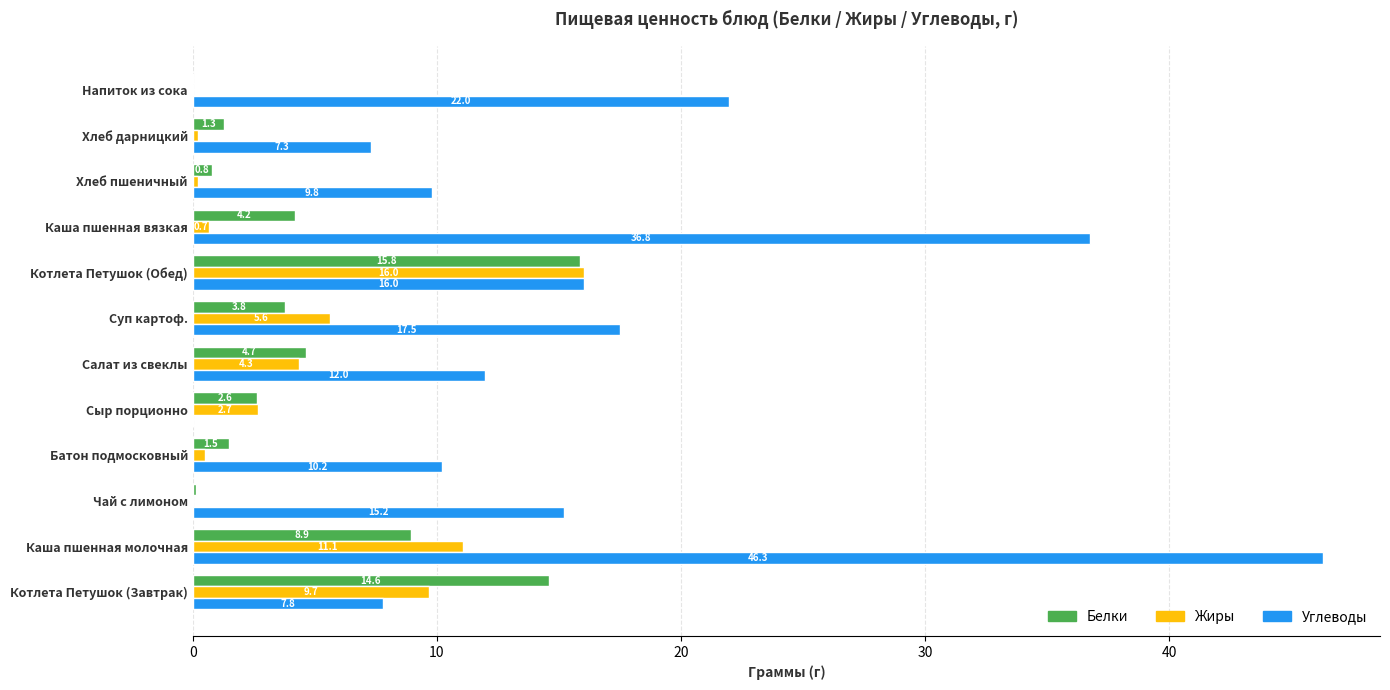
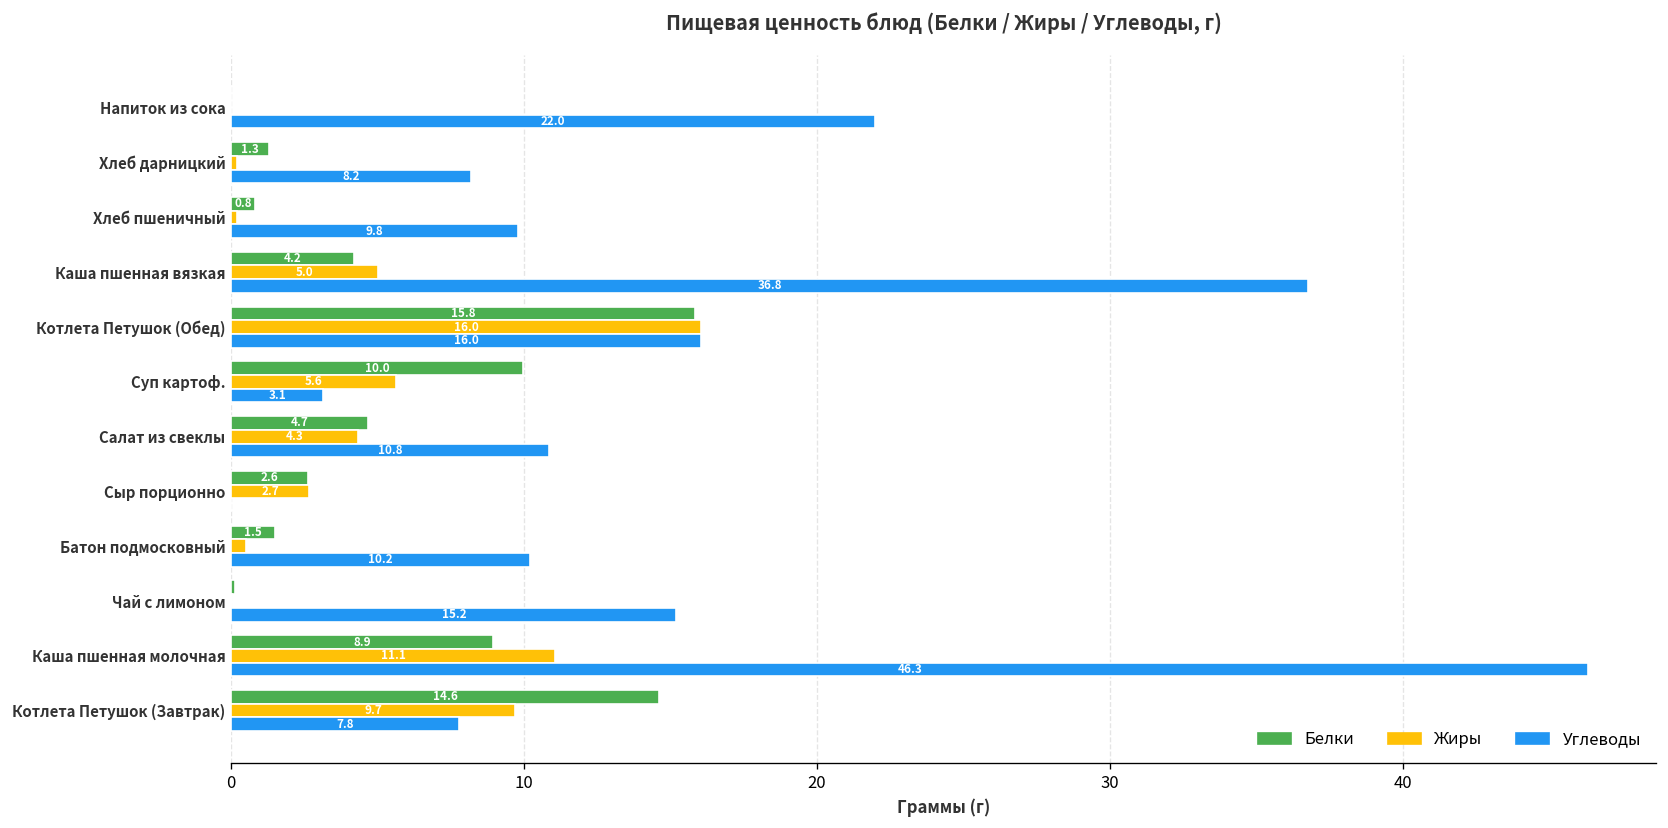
Углеводы, Хлеб дарницкий: 7.3 -> 8.2
Жиры, Каша пшенная вязкая: 0.7 -> 5.0
Белки, Суп картоф.: 3.8 -> 10.0
Углеводы, Суп картоф.: 17.5 -> 3.1
Углеводы, Салат из свеклы: 12.0 -> 10.8
